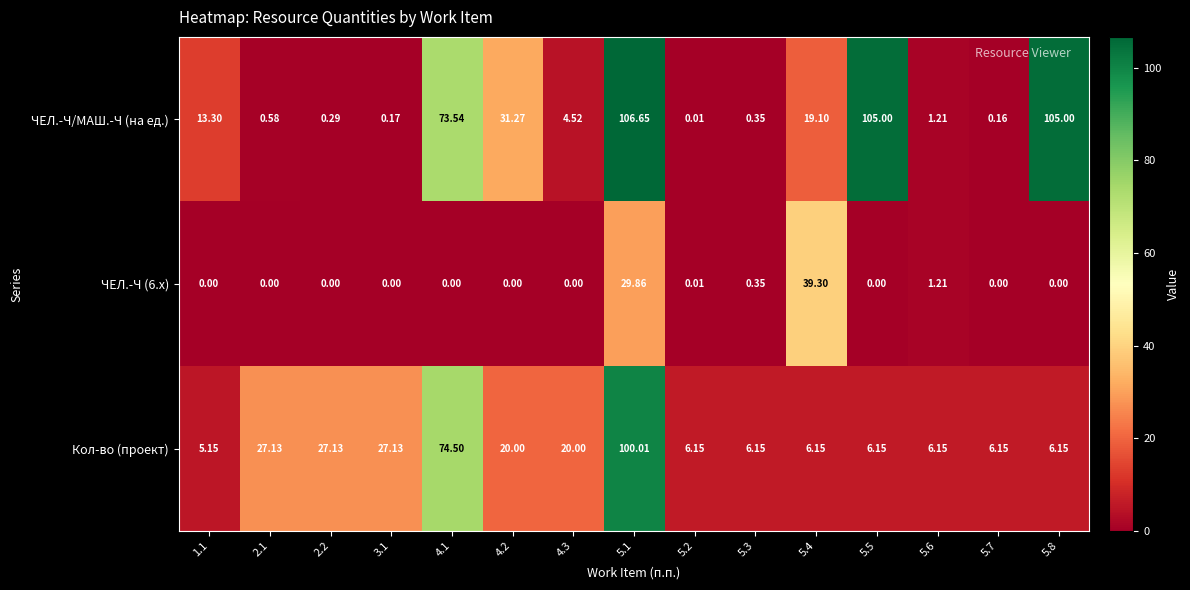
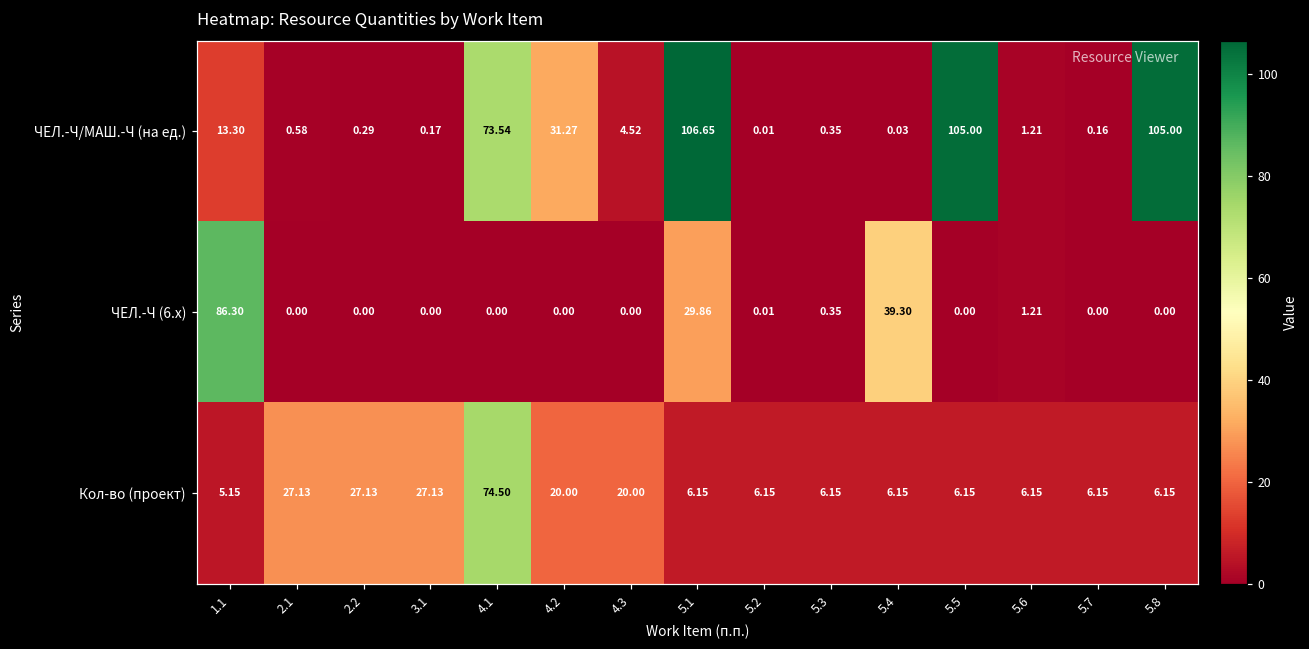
ЧЕЛ.-Ч/МАШ.-Ч (на ед.), 5.4: 19.10 -> 0.03
ЧЕЛ.-Ч (6.x), 1.1: 0.00 -> 86.30
Кол-во (проект), 5.1: 100.01 -> 6.15
